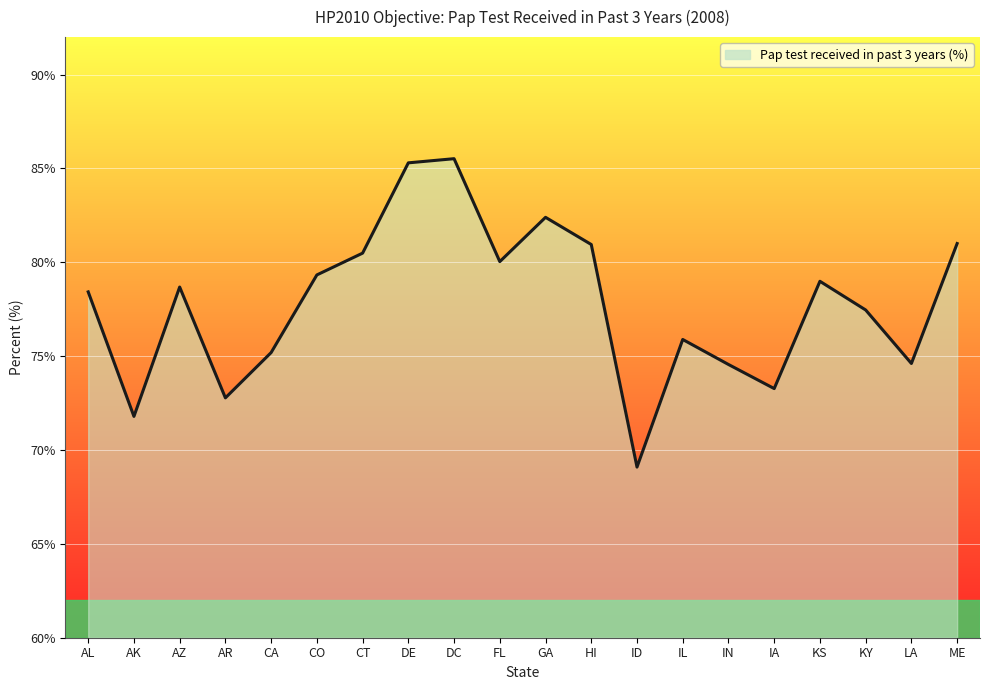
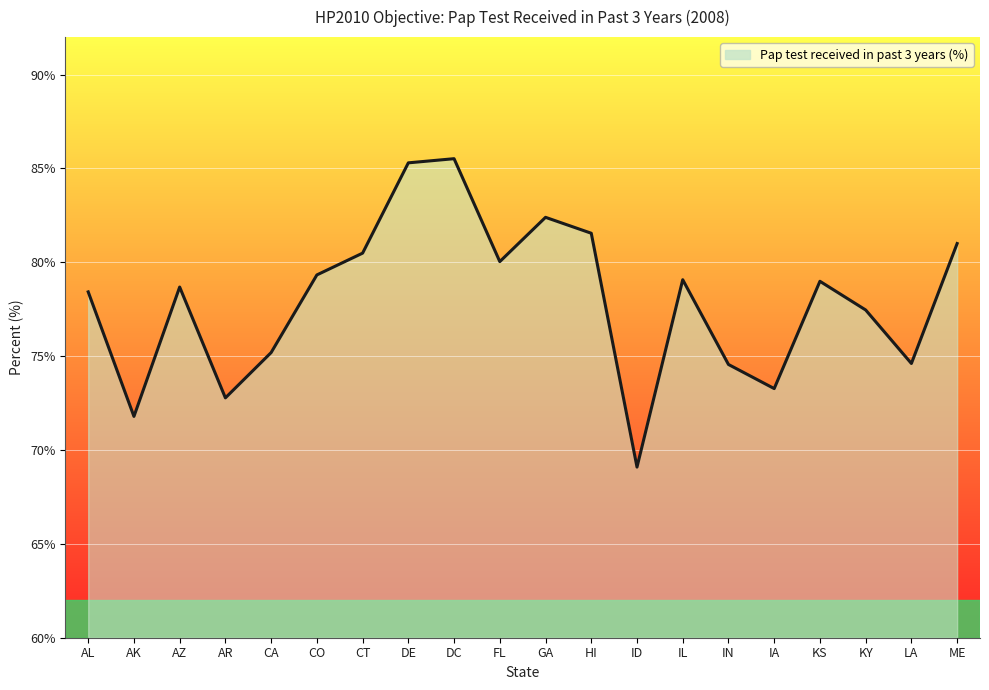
HI: 81.0% -> 81.6%
IL: 75.9% -> 79.1%
